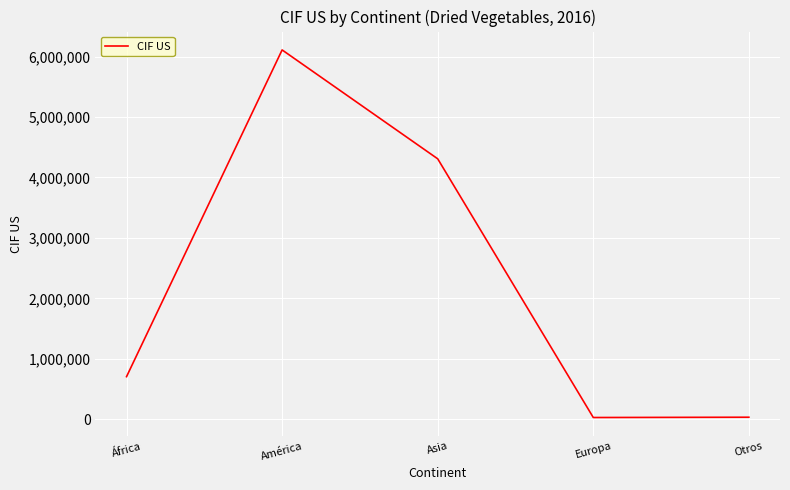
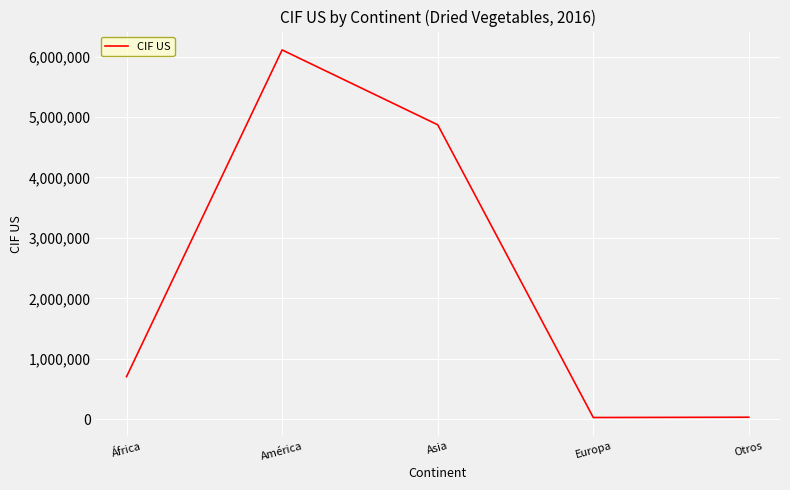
Asia: 4,300,000 -> 4,900,000
